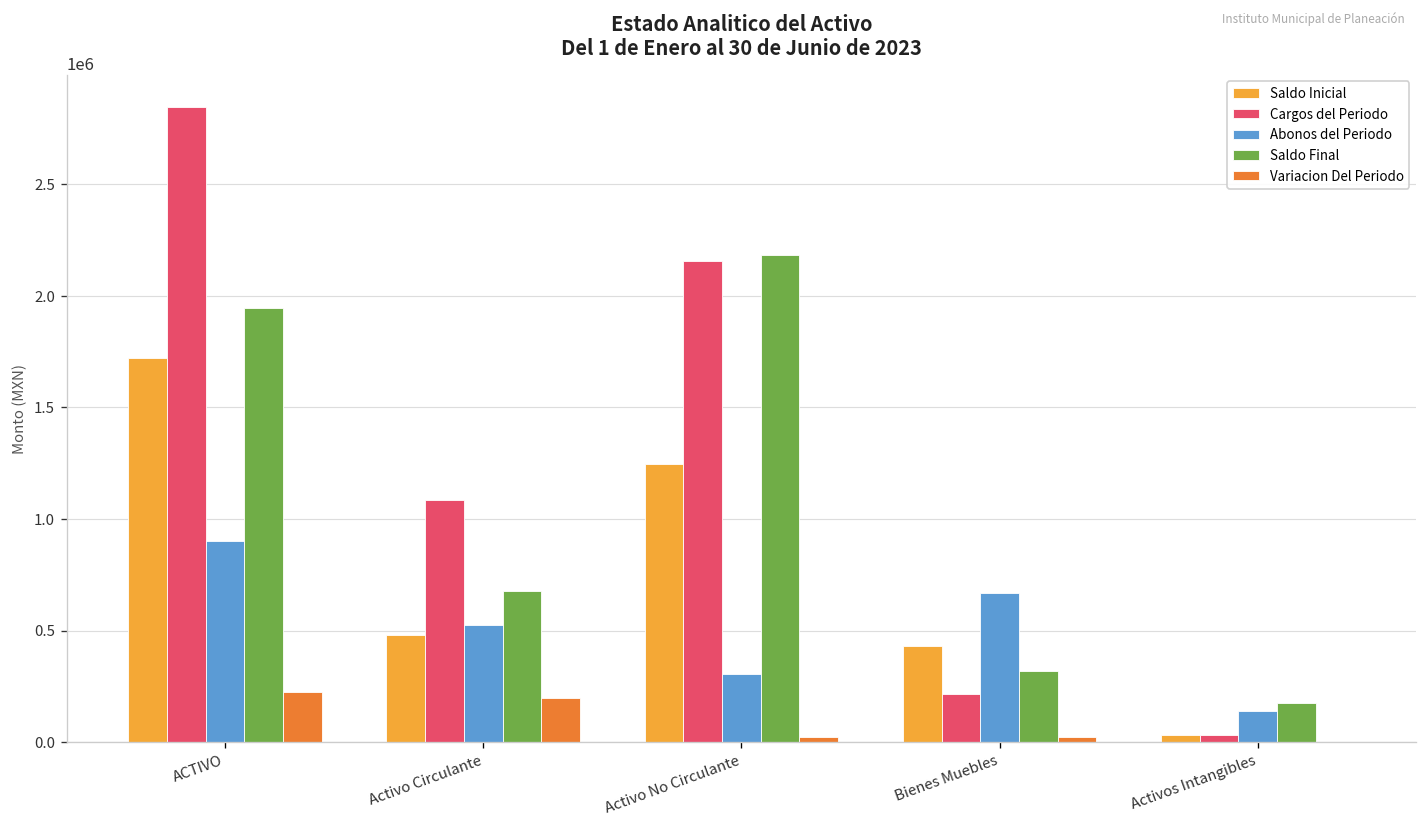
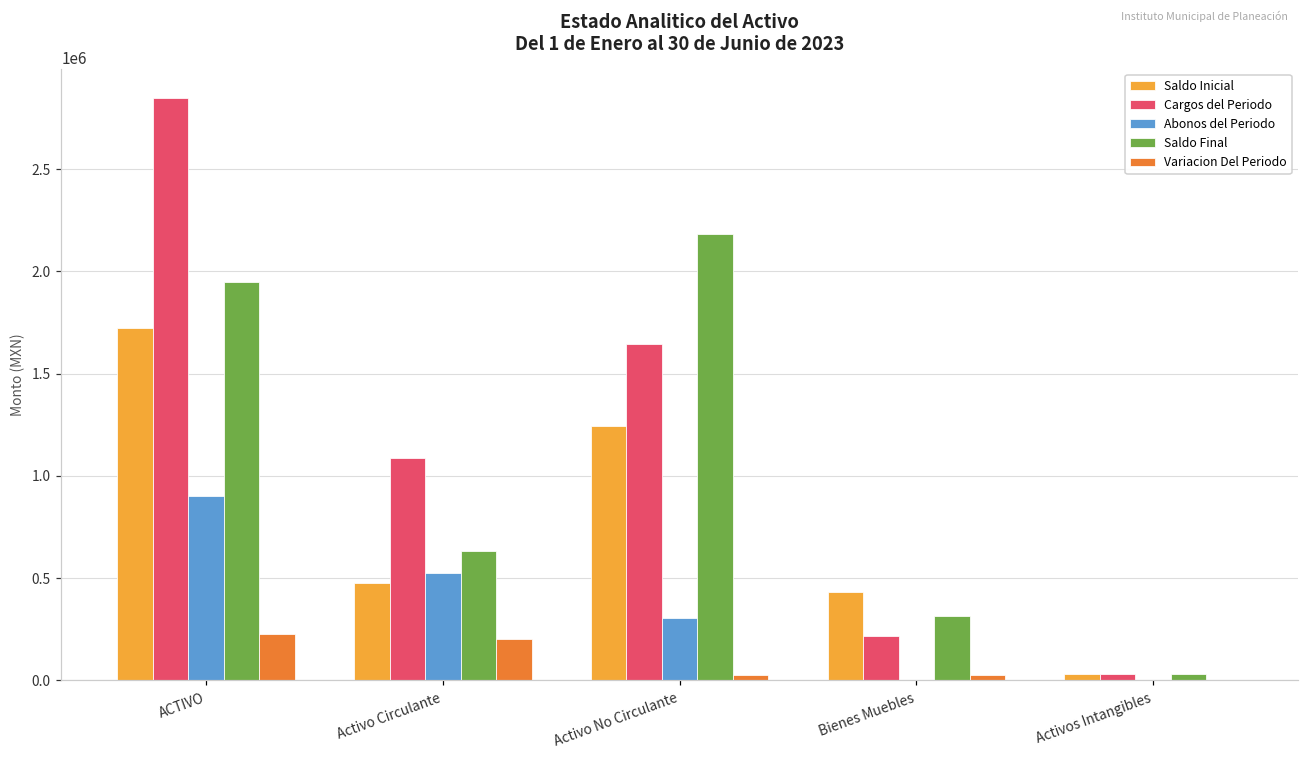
Saldo Final, Activo Circulante: 680000 -> 630000
Cargos del Periodo, Activo No Circulante: 2160000 -> 1640000
Abonos del Periodo, Bienes Muebles: 670000 -> 0
Abonos del Periodo, Activos Intangibles: 140000 -> 0
Saldo Final, Activos Intangibles: 170000 -> 30000
